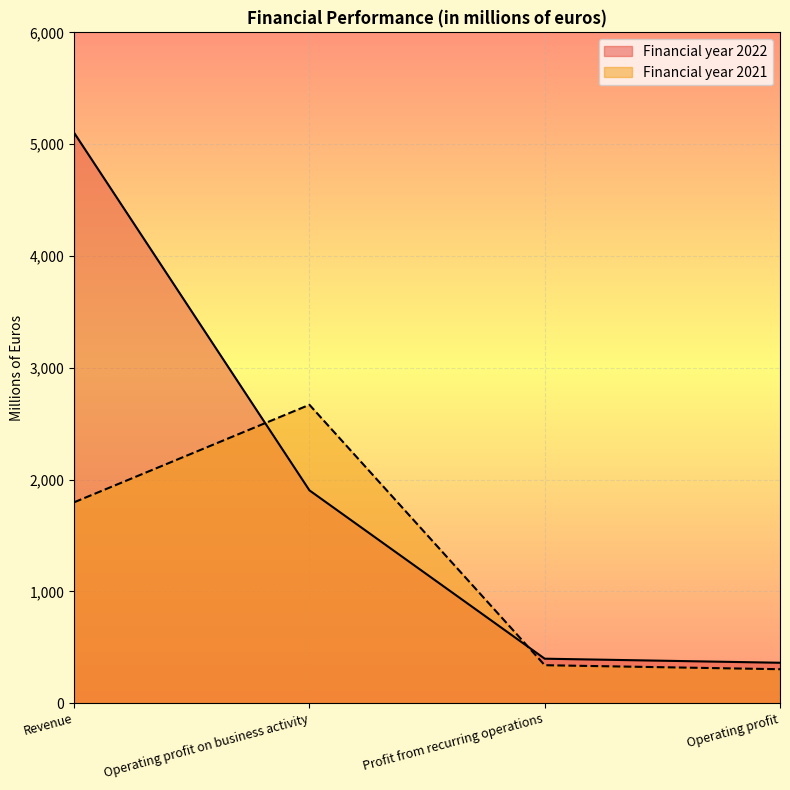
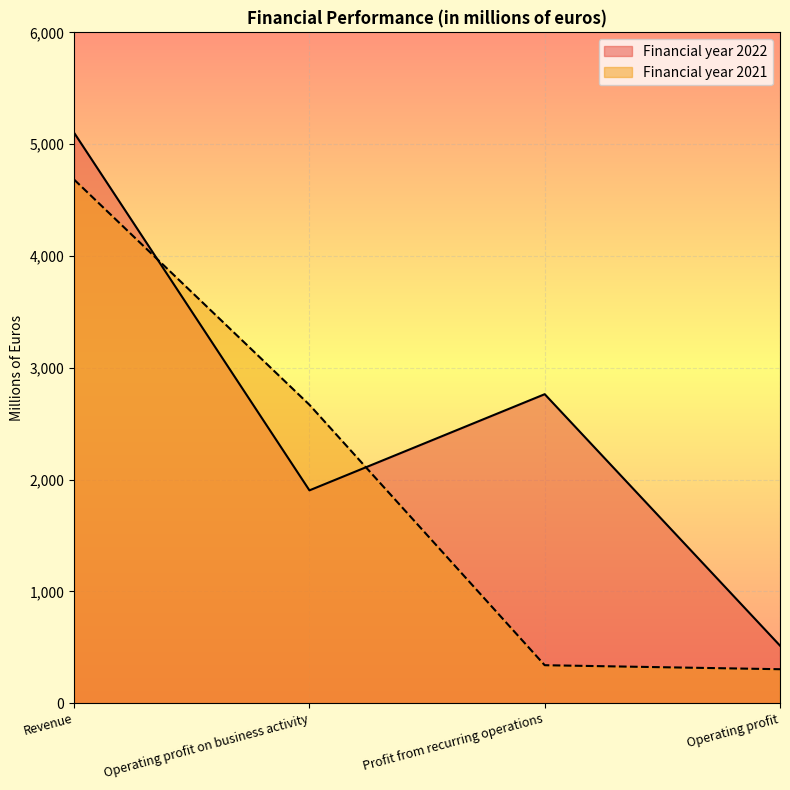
Financial year 2021, Revenue: 1,800 -> 4,680
Financial year 2022, Profit from recurring operations: 400 -> 2,760
Financial year 2022, Operating profit: 360 -> 510
